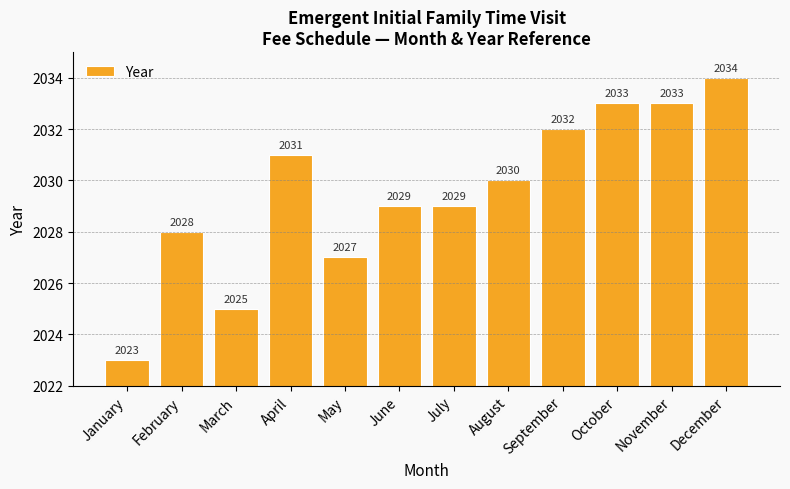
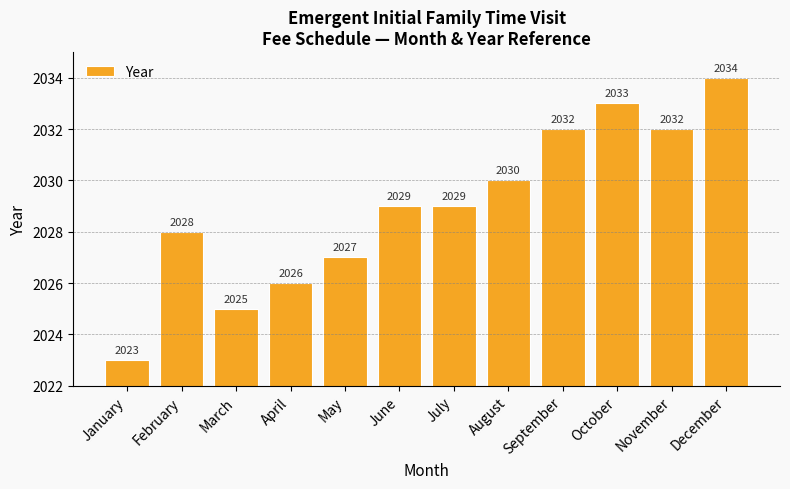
April: 2031 -> 2026
November: 2033 -> 2032
